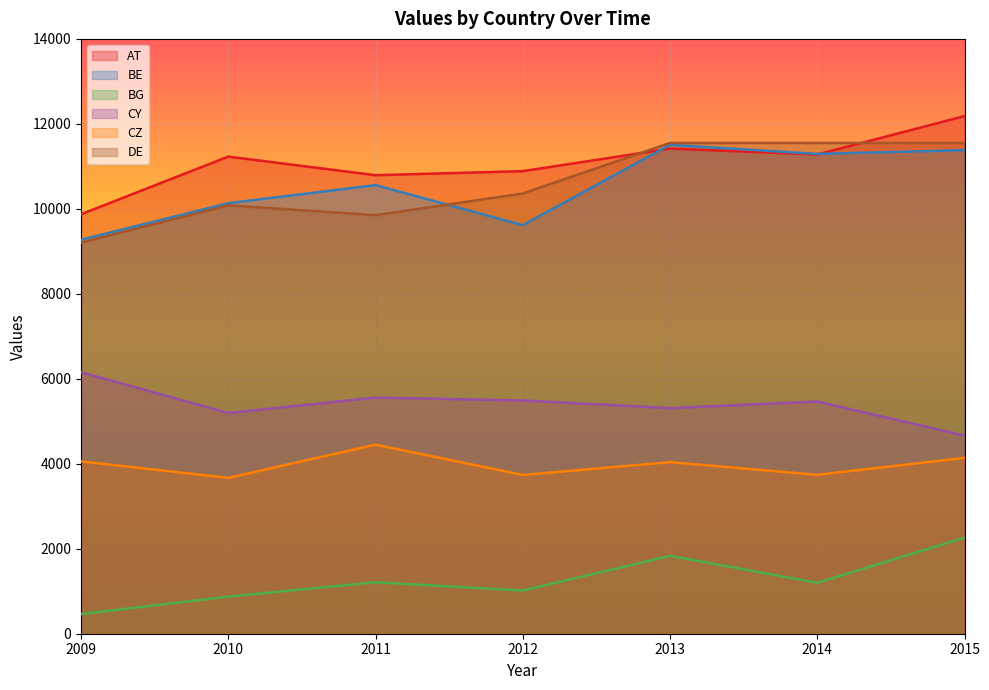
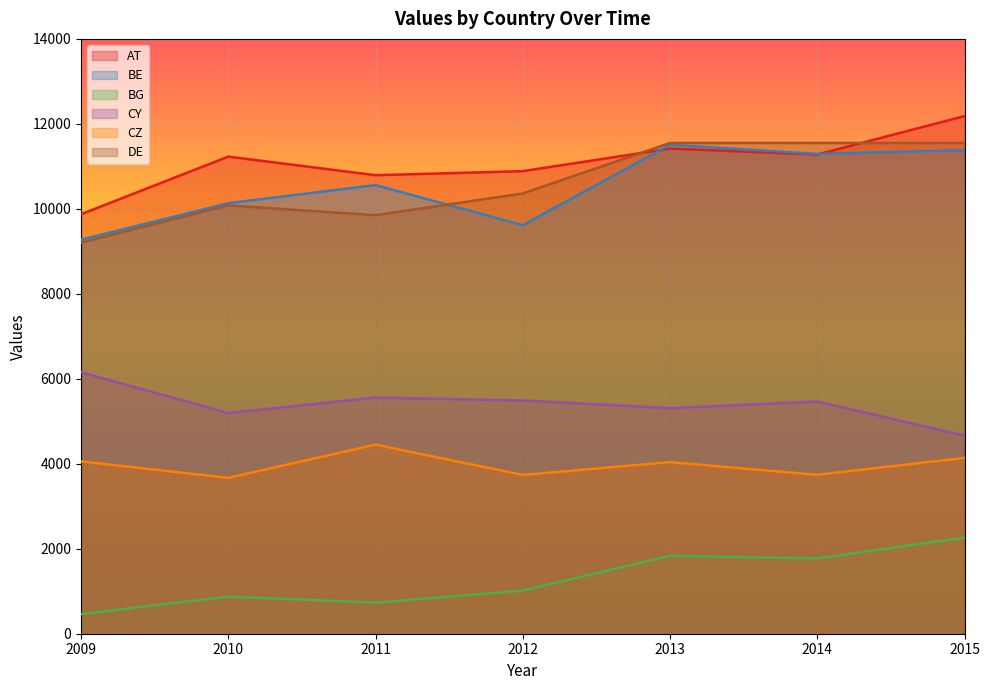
BG, 2011: 1200 -> 700
BG, 2014: 1200 -> 1800
